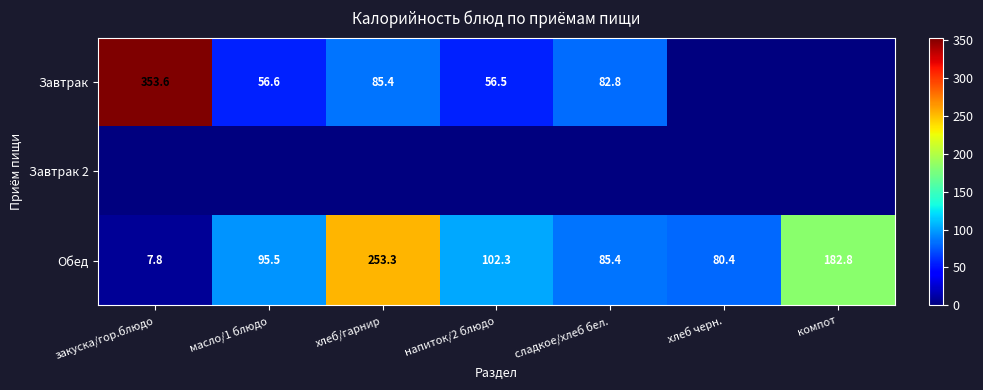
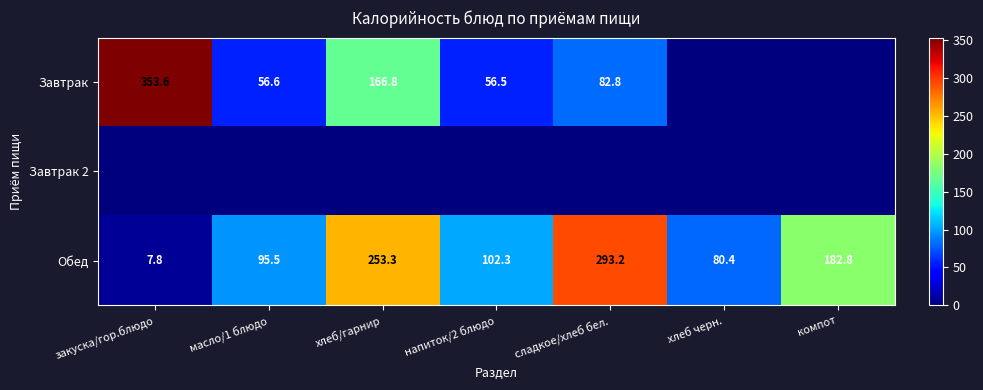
Завтрак, хлеб/гарнир: 85.4 -> 166.8
Обед, сладкое/хлеб бел.: 85.4 -> 293.2
